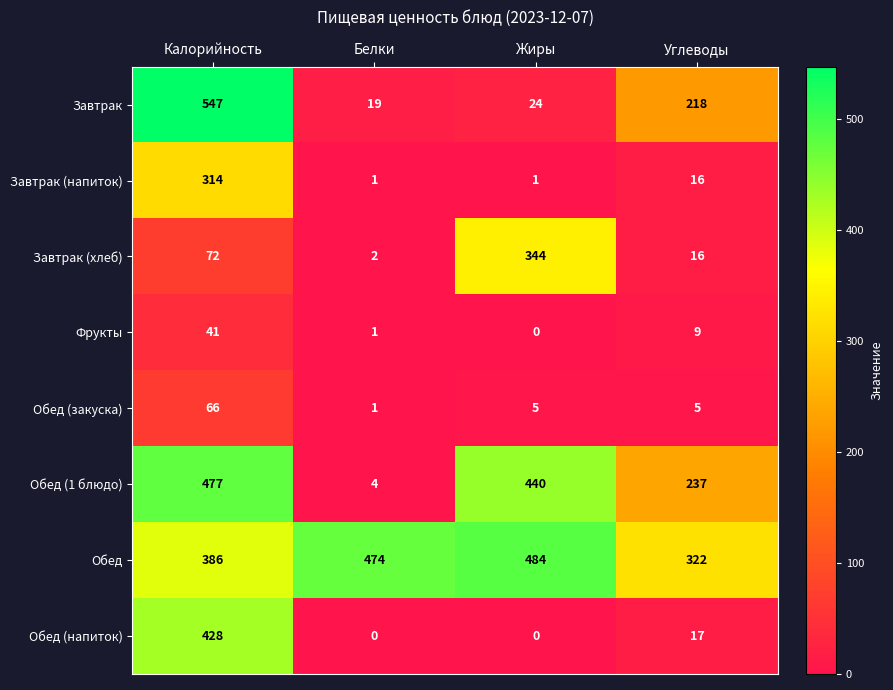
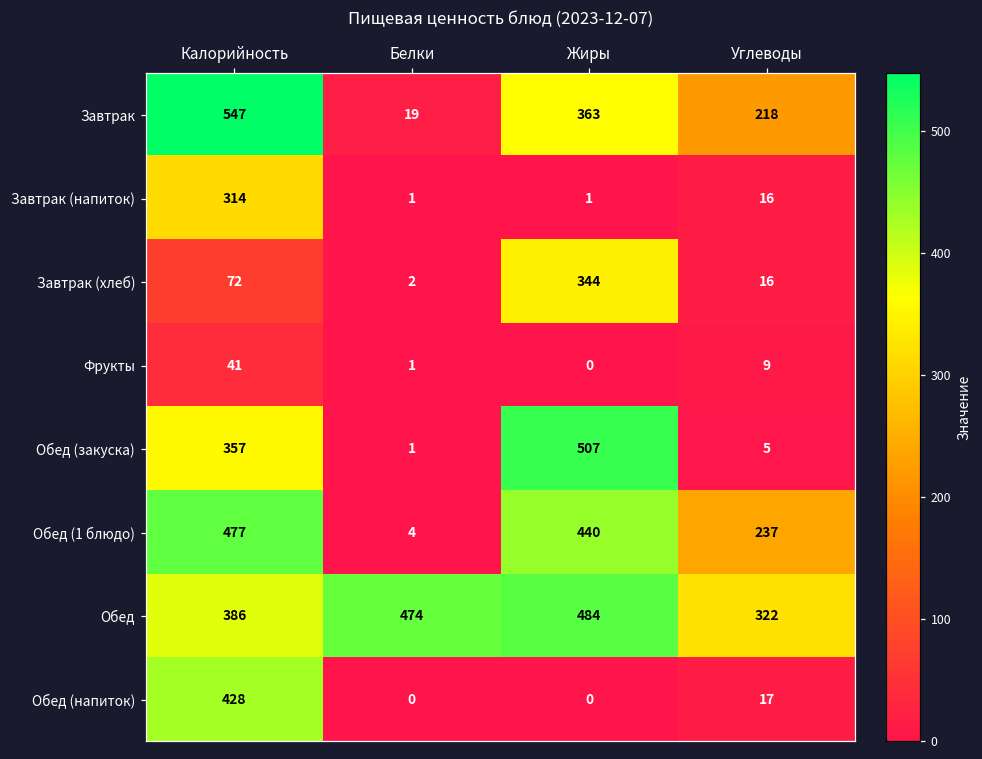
Завтрак, Жиры: 24 -> 363
Обед (закуска), Калорийность: 66 -> 357
Обед (закуска), Жиры: 5 -> 507
